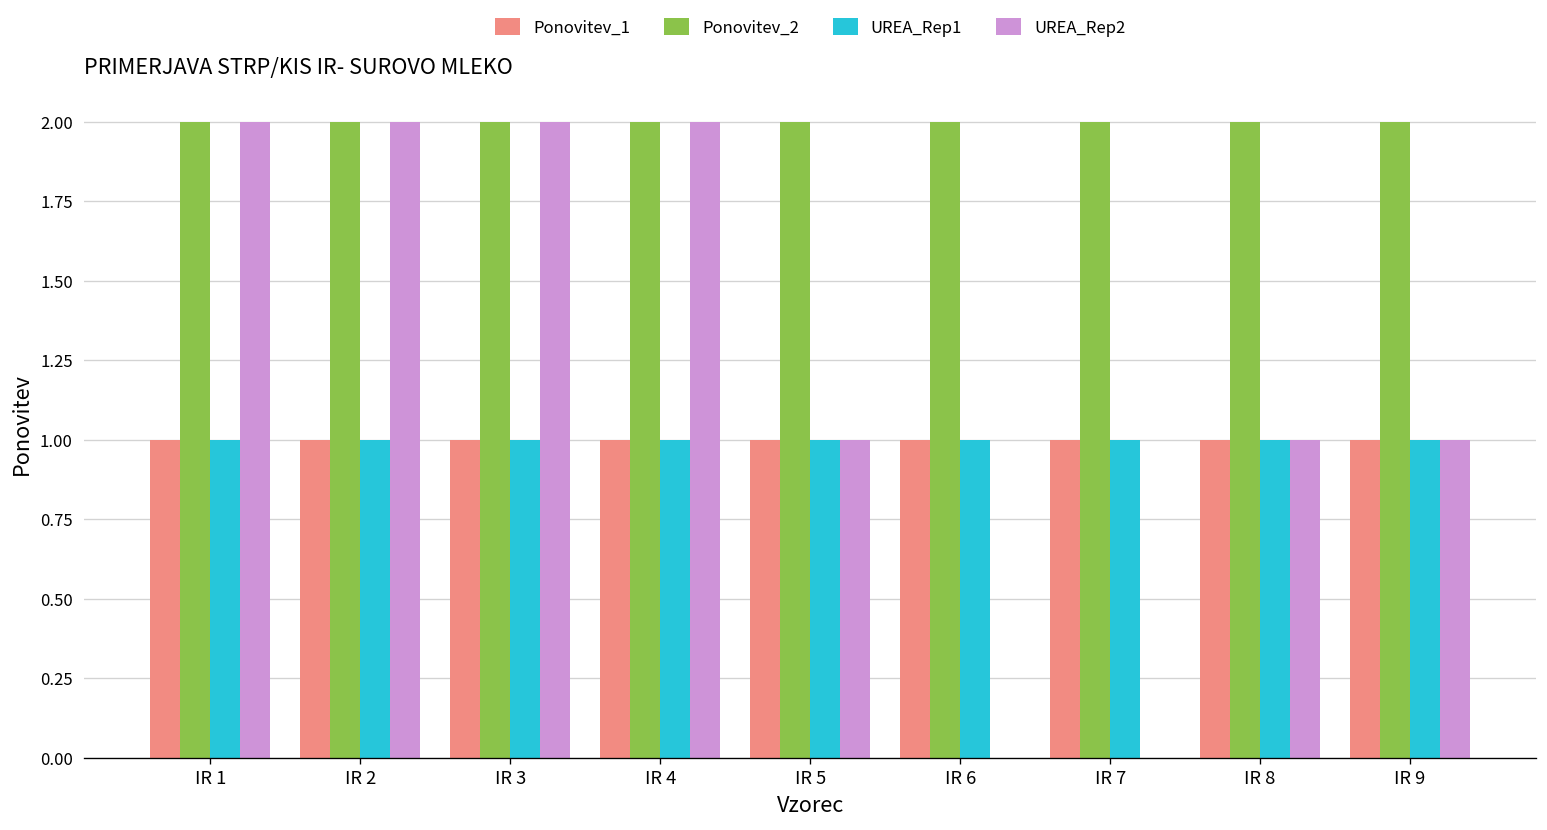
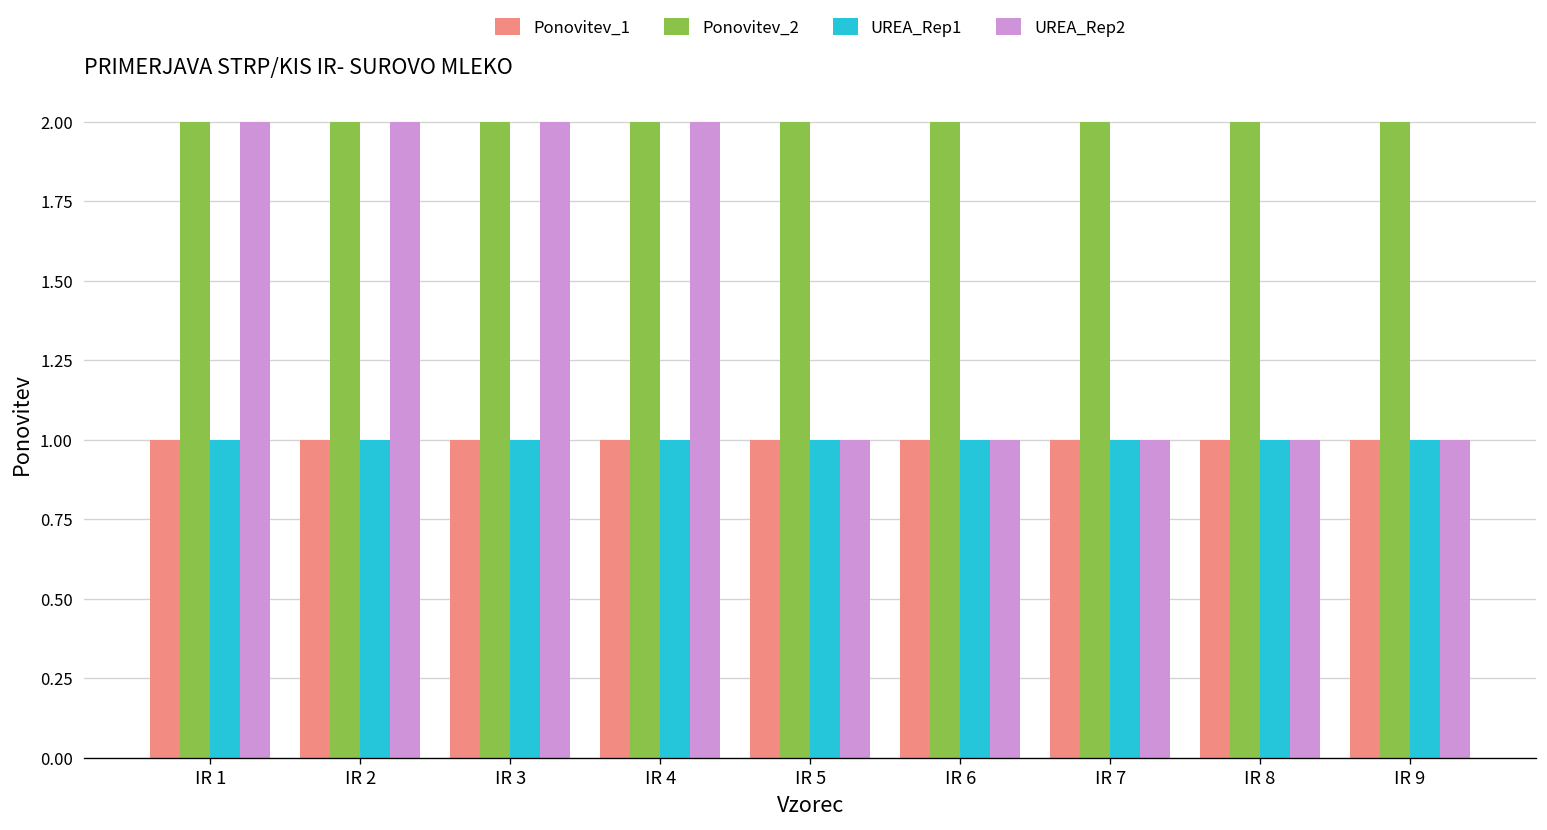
UREA_Rep2, IR 6: 0 -> 1
UREA_Rep2, IR 7: 0 -> 1
